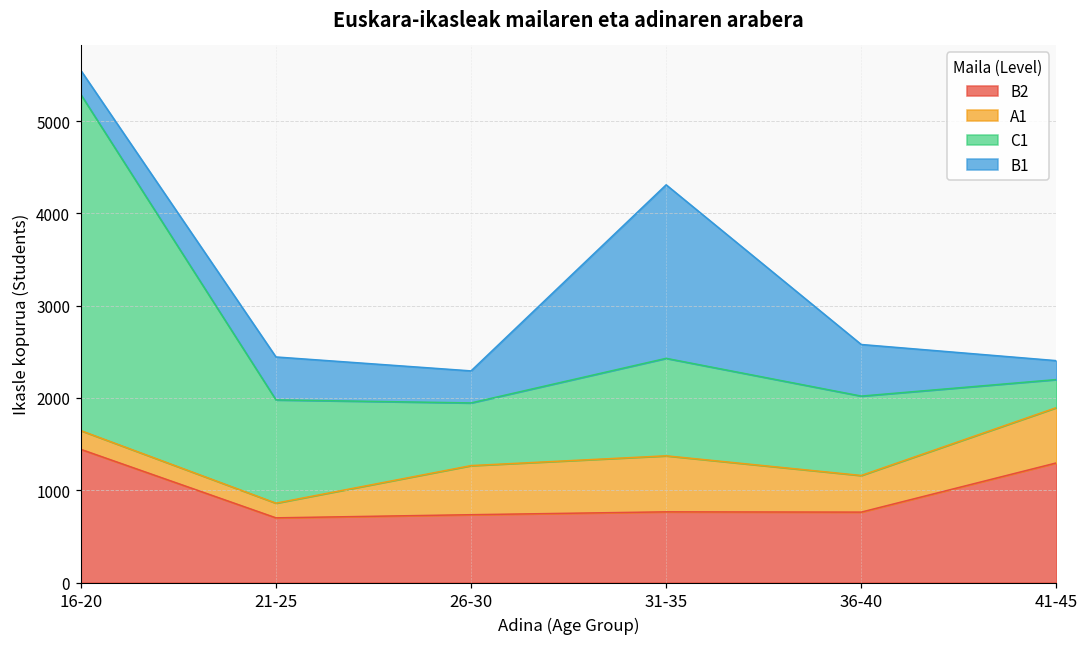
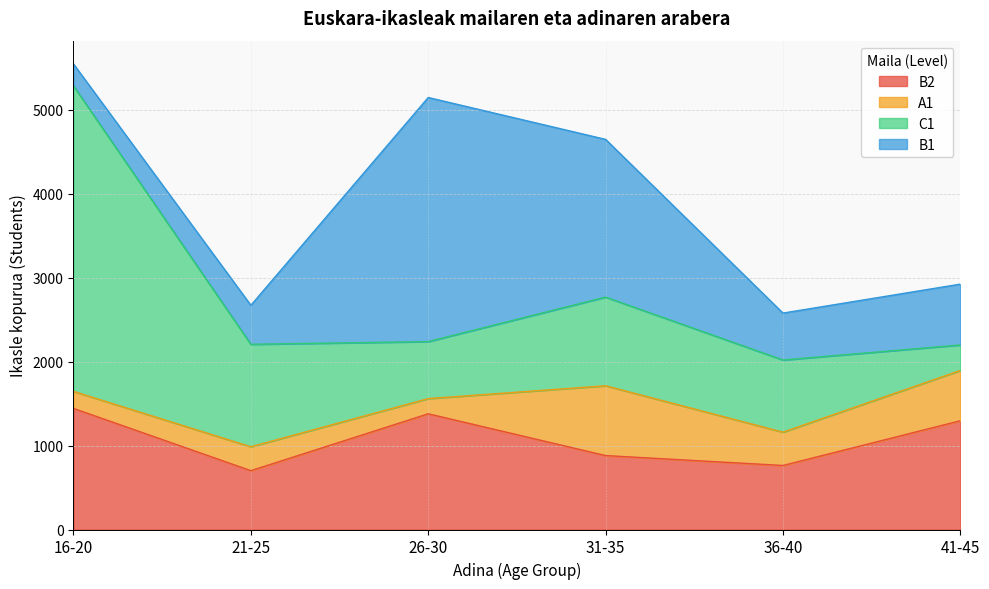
A1, 21-25: 200 -> 300
C1, 21-25: 1100 -> 1200
B2, 26-30: 700 -> 1400
A1, 26-30: 500 -> 200
B1, 26-30: 300 -> 2900
B2, 31-35: 800 -> 900
A1, 31-35: 600 -> 800
B1, 41-45: 200 -> 700
